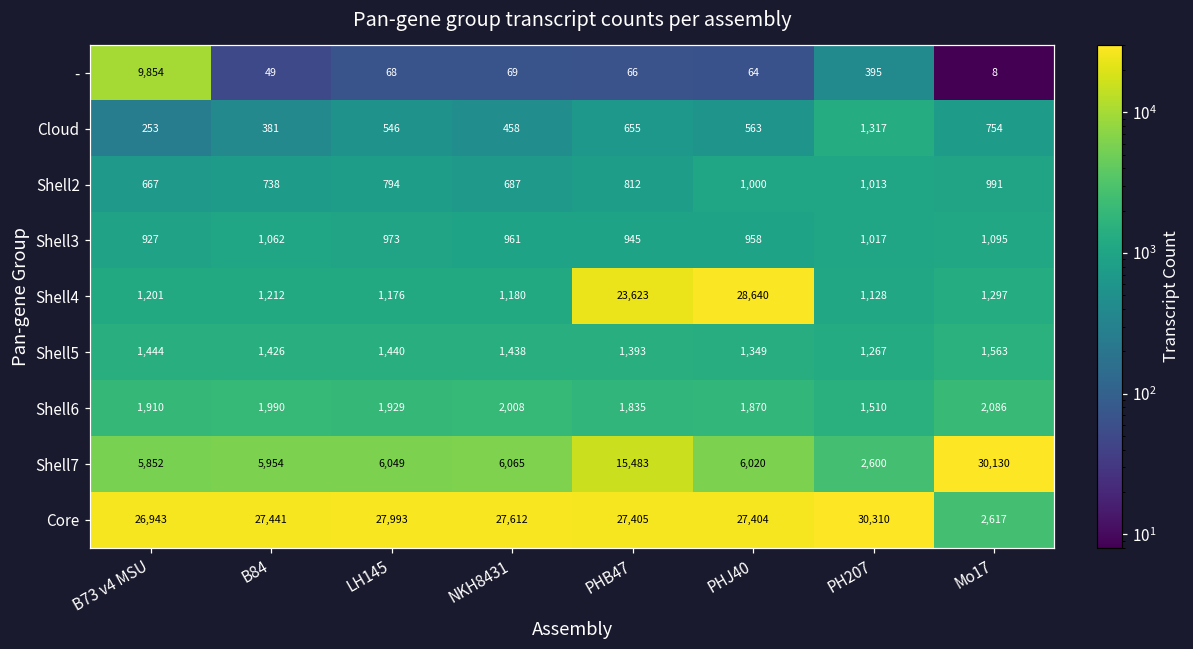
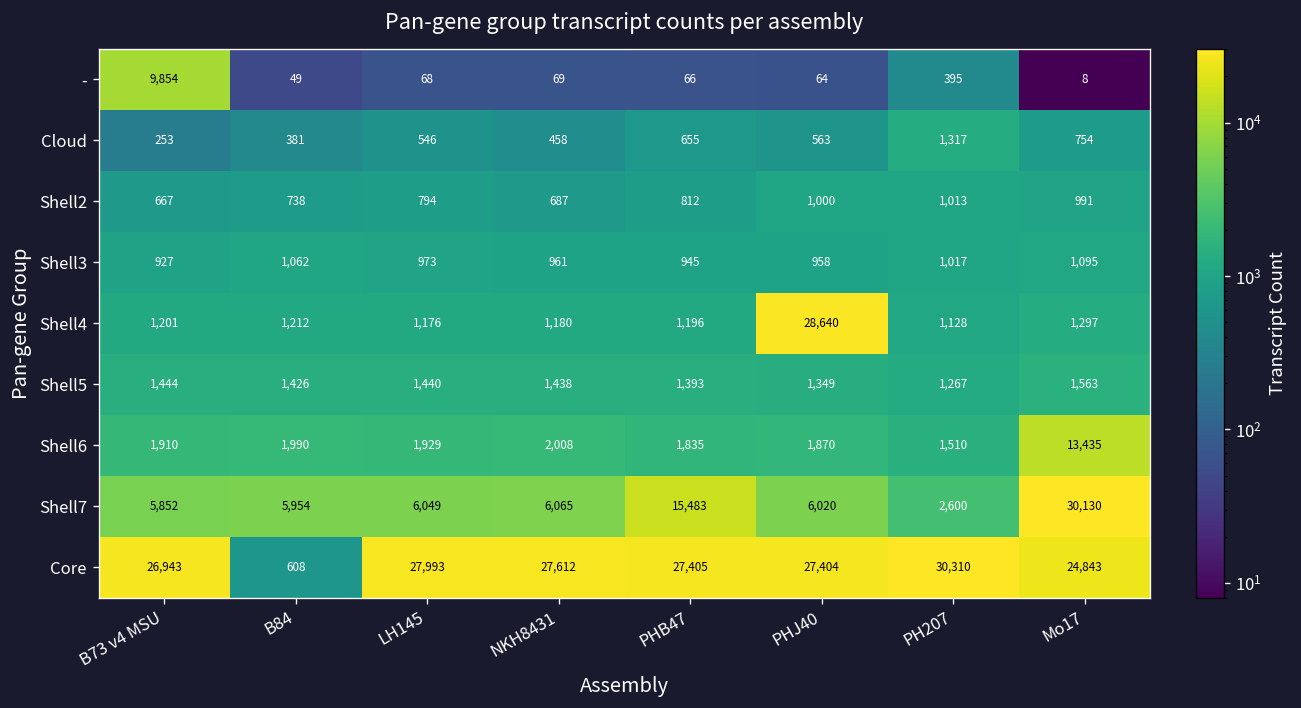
Shell4, PHB47: 23,623 -> 1,196
Shell6, Mo17: 2,086 -> 13,435
Core, B84: 27,441 -> 608
Core, Mo17: 2,617 -> 24,843
